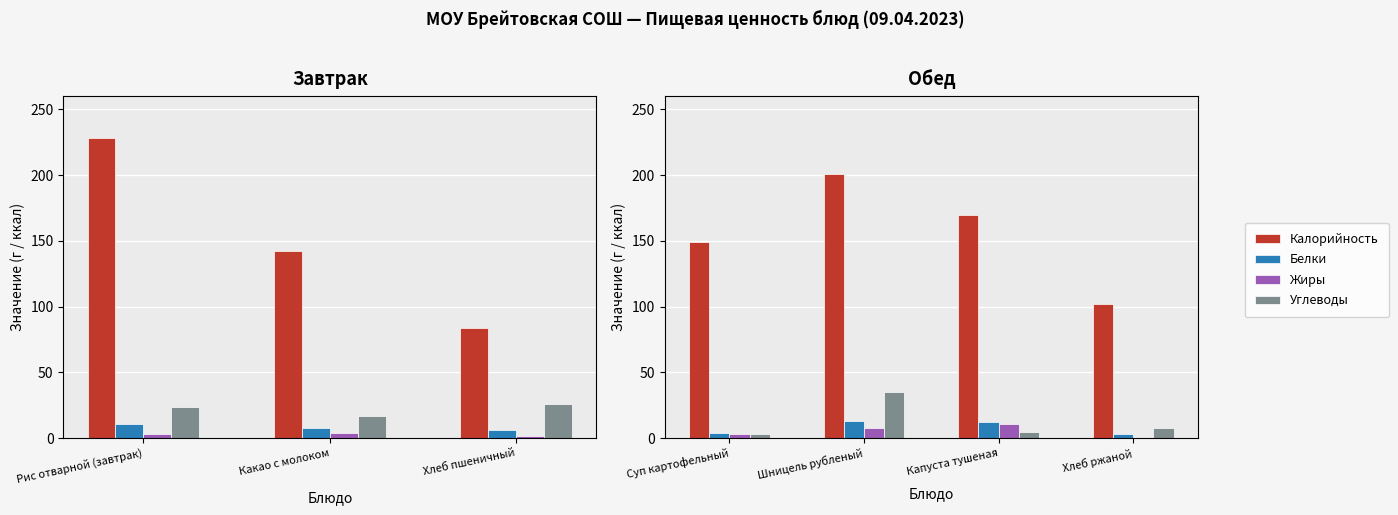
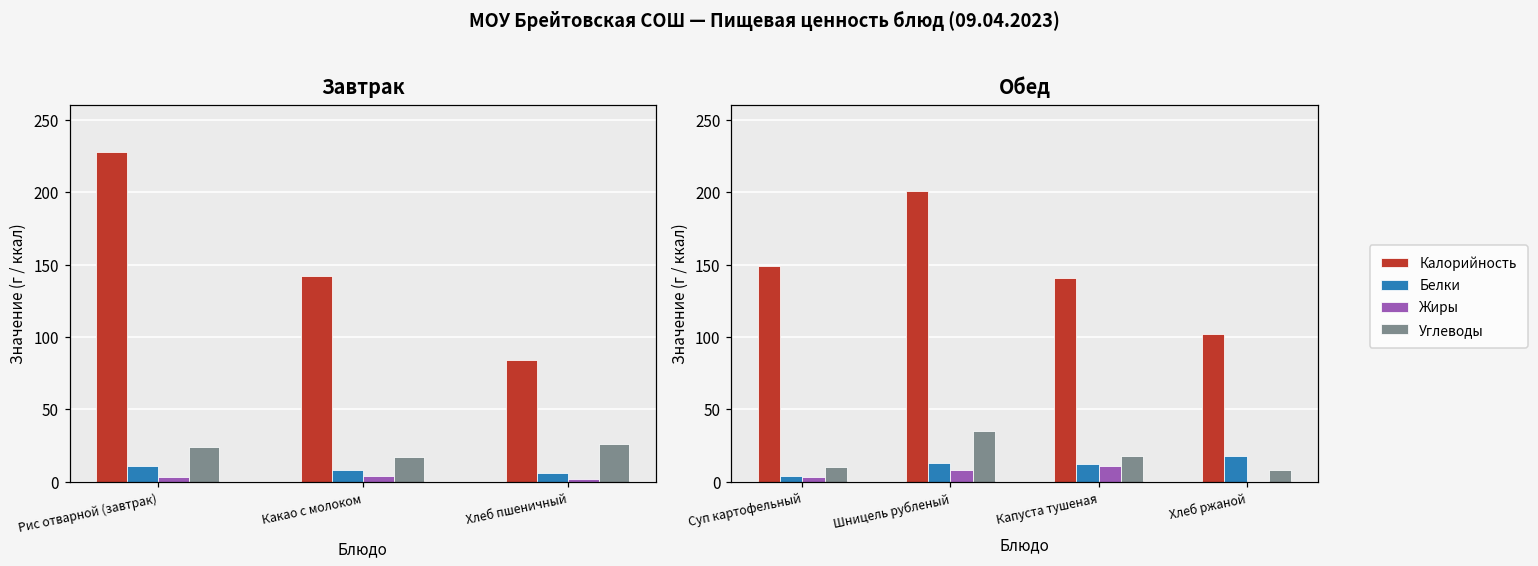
Обед, Углеводы, Суп картофельный: 3 -> 10
Обед, Калорийность, Капуста тушеная: 170 -> 141
Обед, Углеводы, Капуста тушеная: 5 -> 18
Обед, Белки, Хлеб ржаной: 3 -> 18
